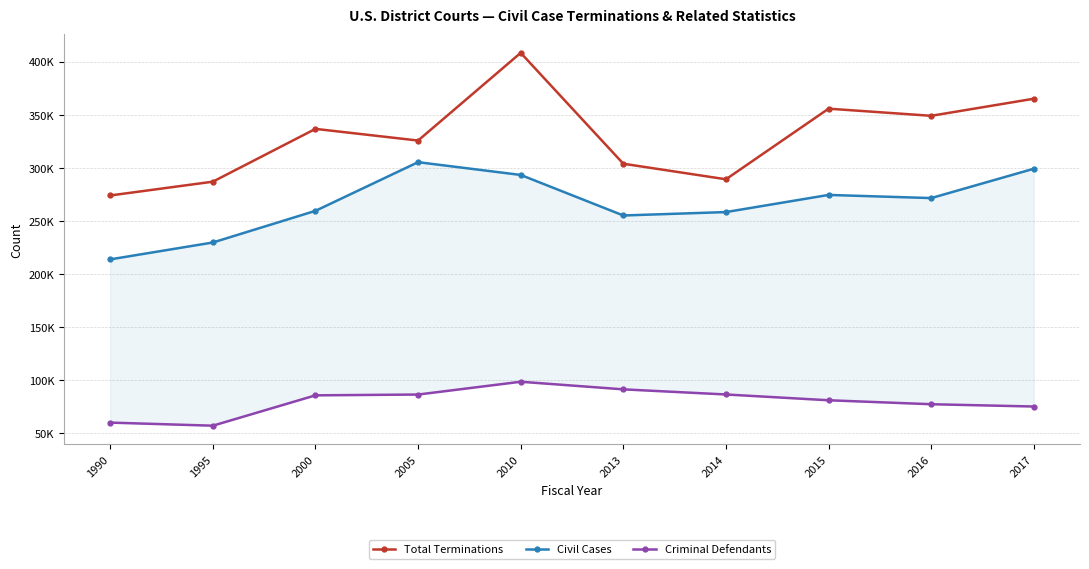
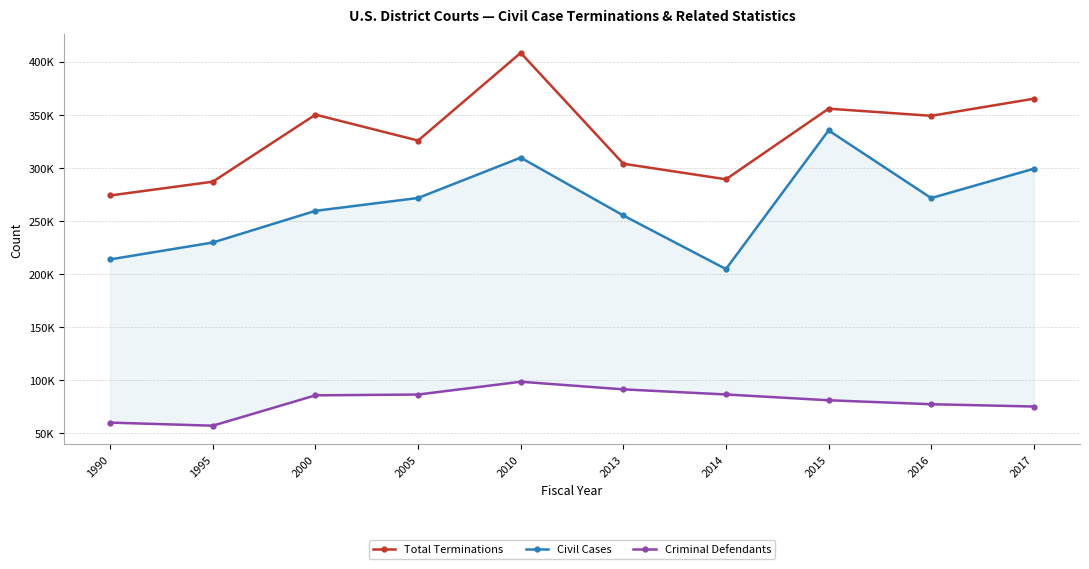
Total Terminations, 2000: 337000 -> 350000
Civil Cases, 2005: 305000 -> 272000
Civil Cases, 2010: 293000 -> 310000
Civil Cases, 2014: 258000 -> 205000
Civil Cases, 2015: 275000 -> 335000
